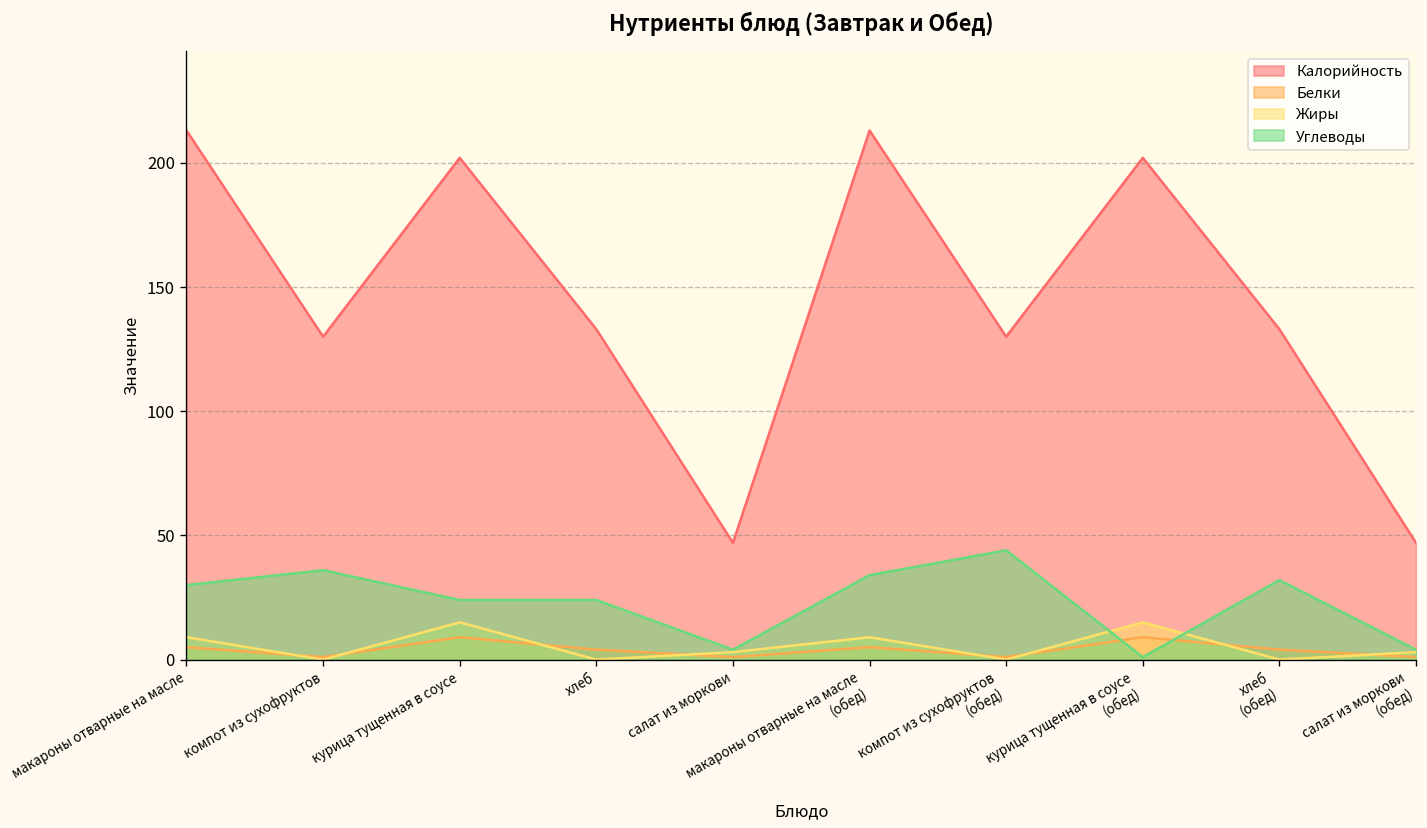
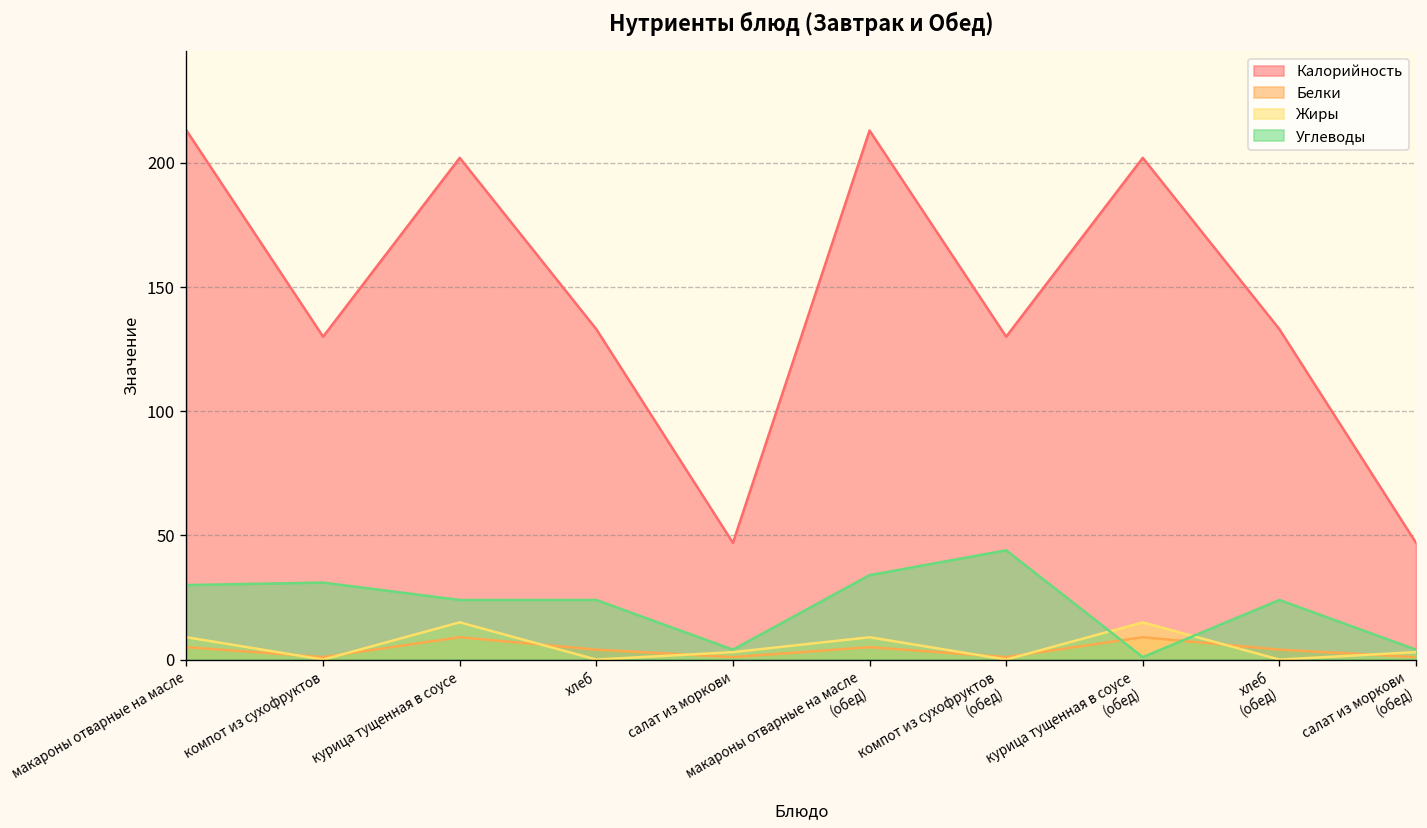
Углеводы, компот из сухофруктов: 36 -> 31
Углеводы, хлеб (обед): 32 -> 24
